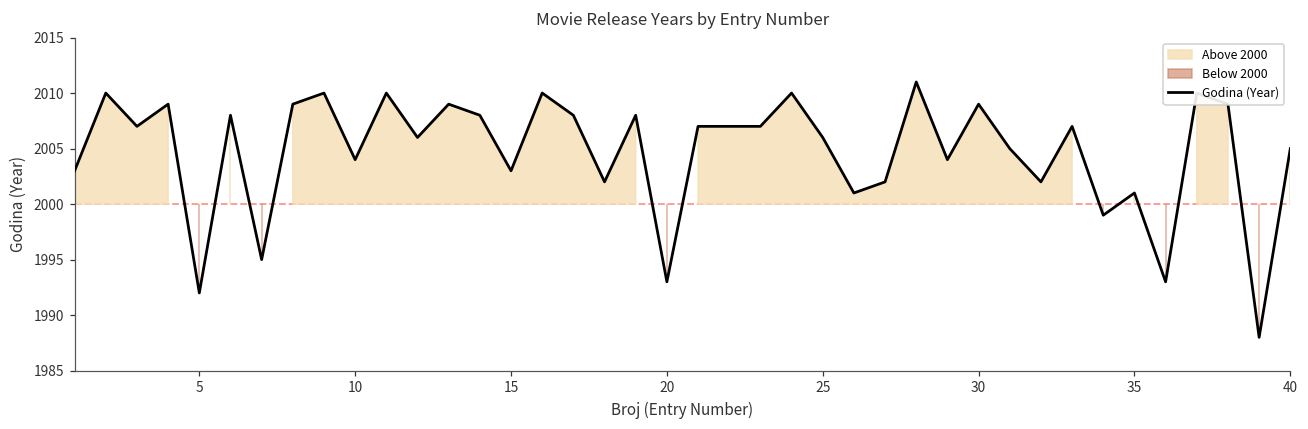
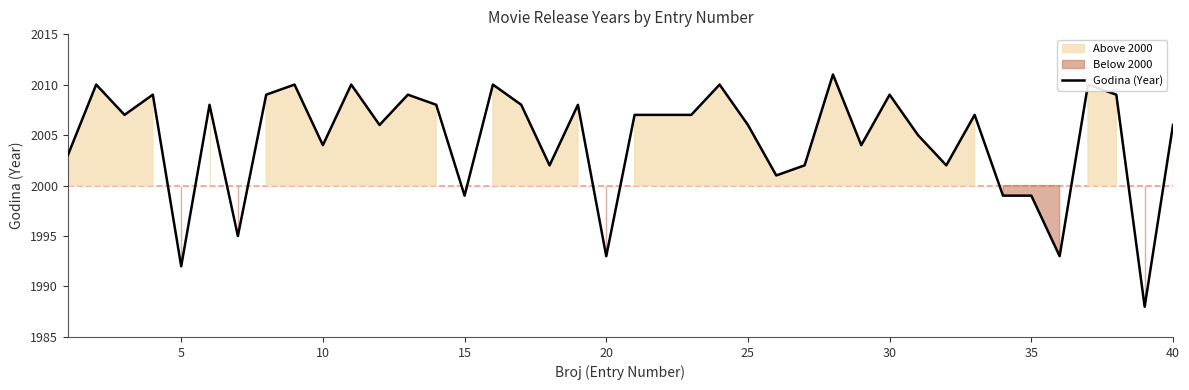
15: 2003 -> 1999
35: 2001 -> 1999
40: 2005 -> 2006
